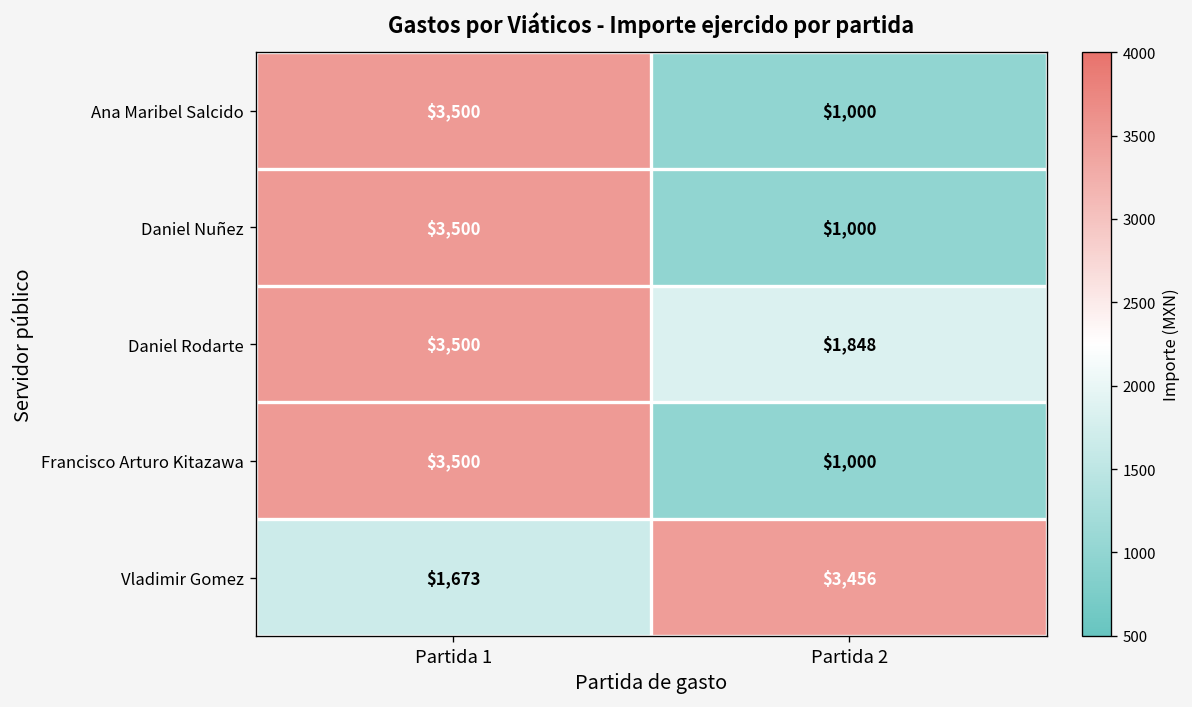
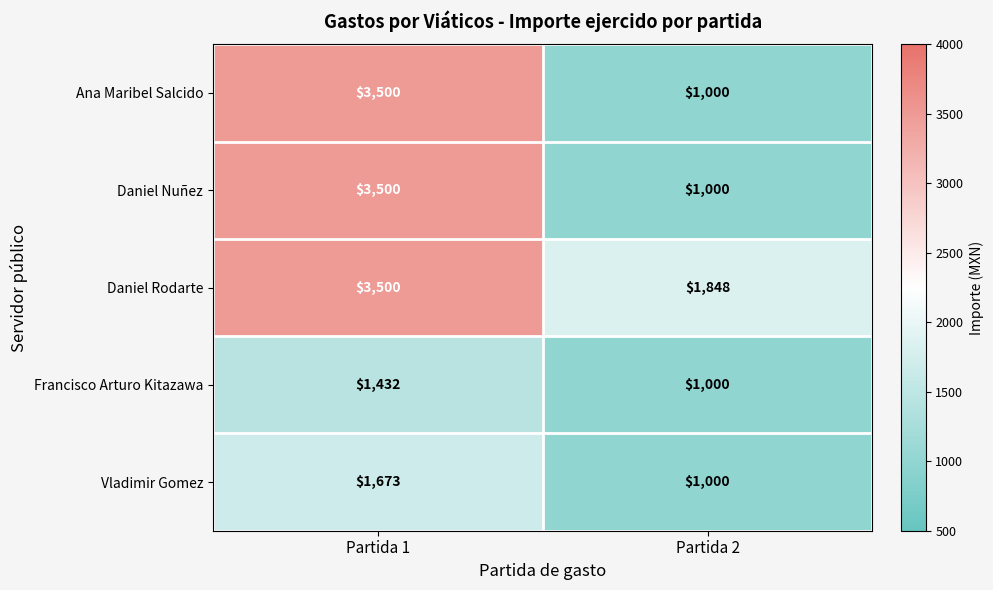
Francisco Arturo Kitazawa, Partida 1: $3,500 -> $1,432
Vladimir Gomez, Partida 2: $3,456 -> $1,000
